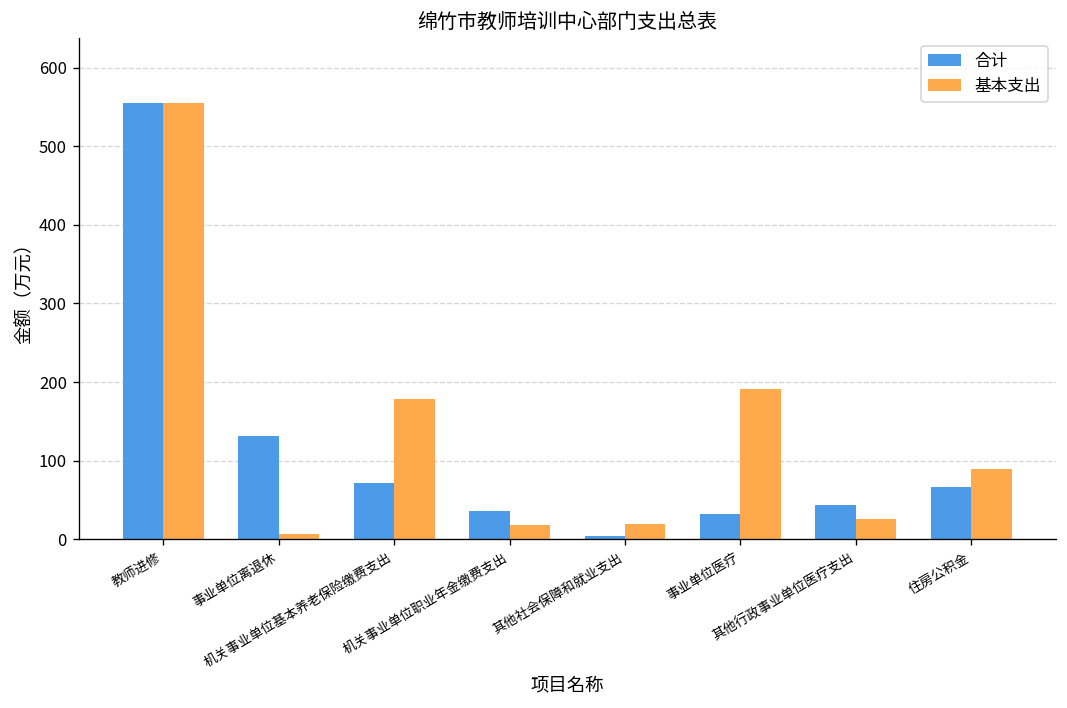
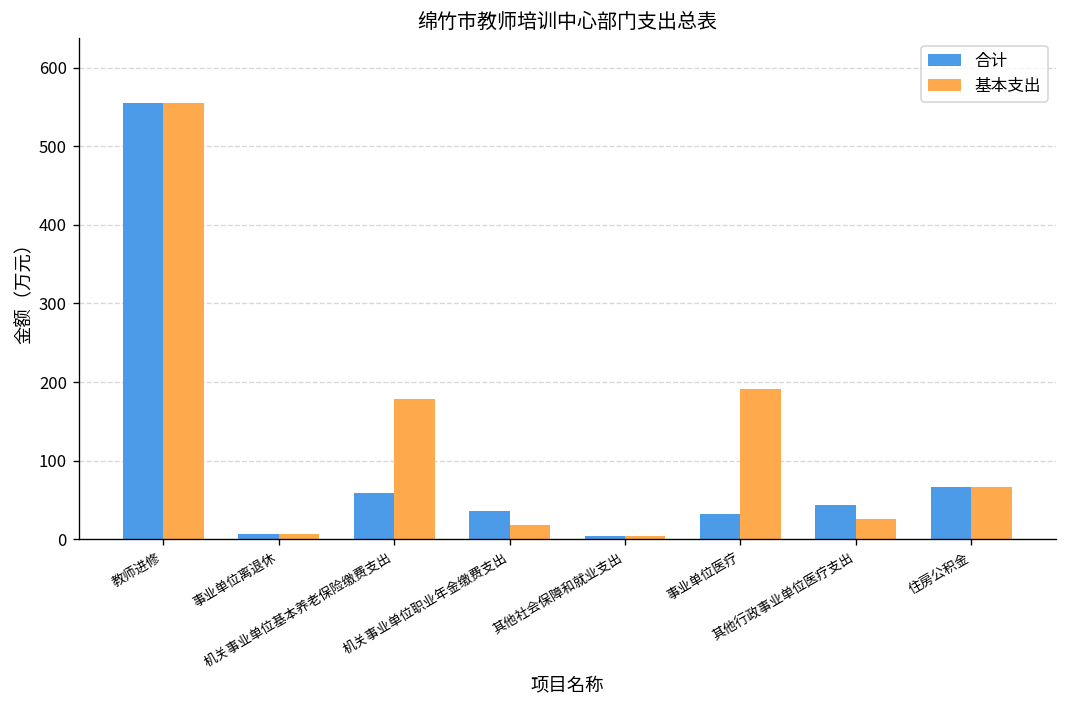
合计, 事业单位离退休: 130 -> 10
合计, 机关事业单位基本养老保险缴费支出: 70 -> 60
基本支出, 其他社会保障和就业支出: 20 -> 0
基本支出, 住房公积金: 90 -> 70
